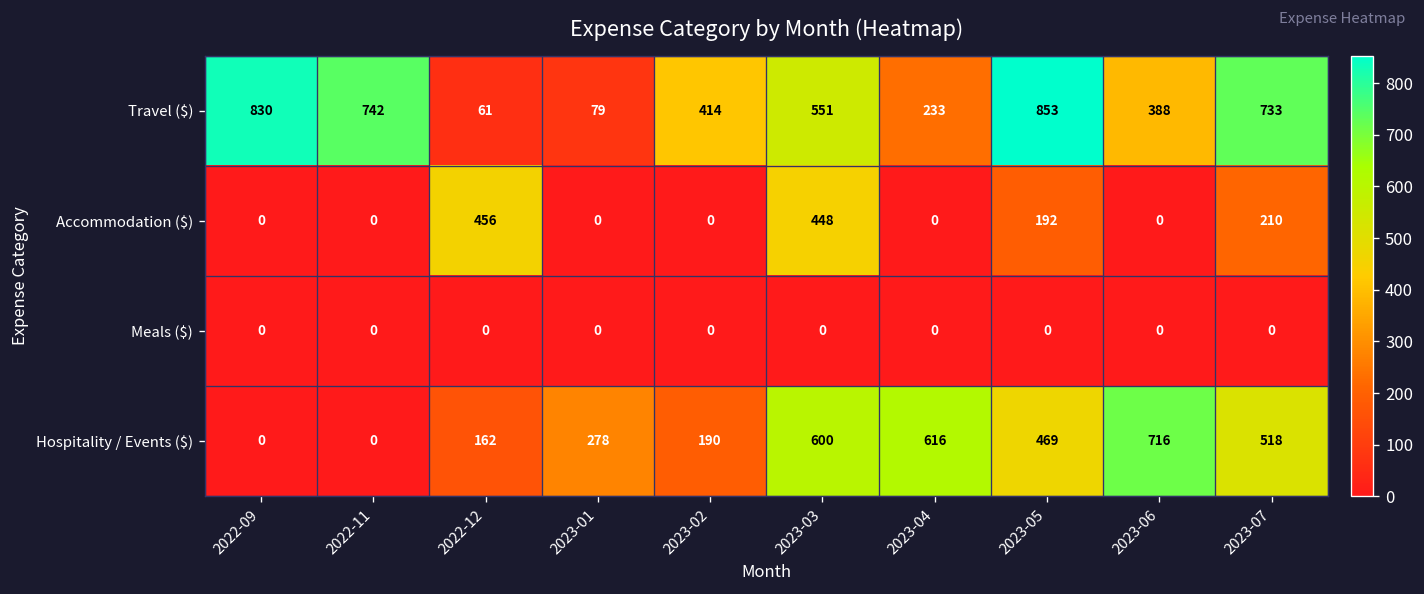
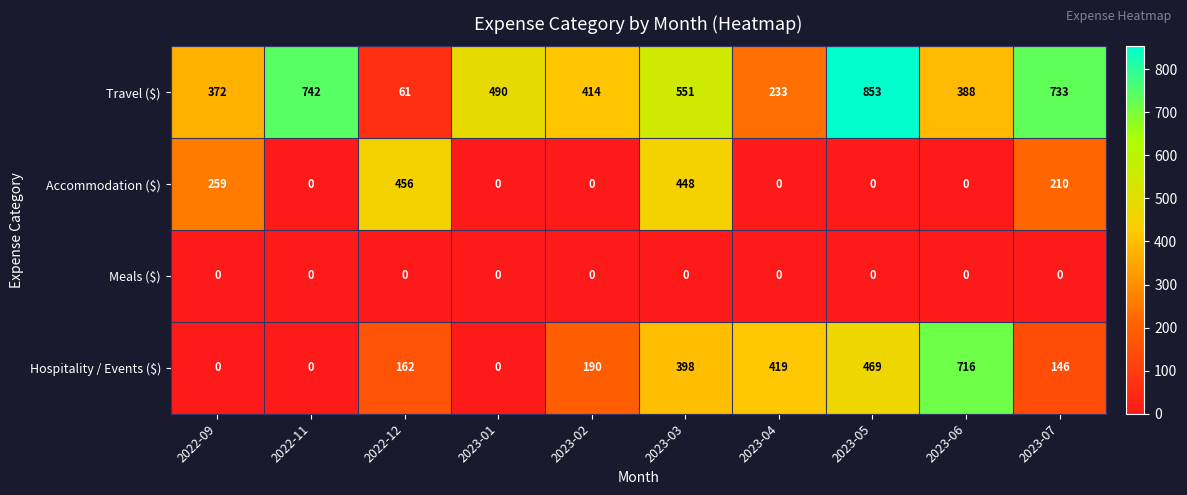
Travel ($), 2022-09: 830 -> 372
Travel ($), 2023-01: 79 -> 490
Accommodation ($), 2022-09: 0 -> 259
Accommodation ($), 2023-05: 192 -> 0
Hospitality / Events ($), 2023-01: 278 -> 0
Hospitality / Events ($), 2023-03: 600 -> 398
Hospitality / Events ($), 2023-04: 616 -> 419
Hospitality / Events ($), 2023-07: 518 -> 146
